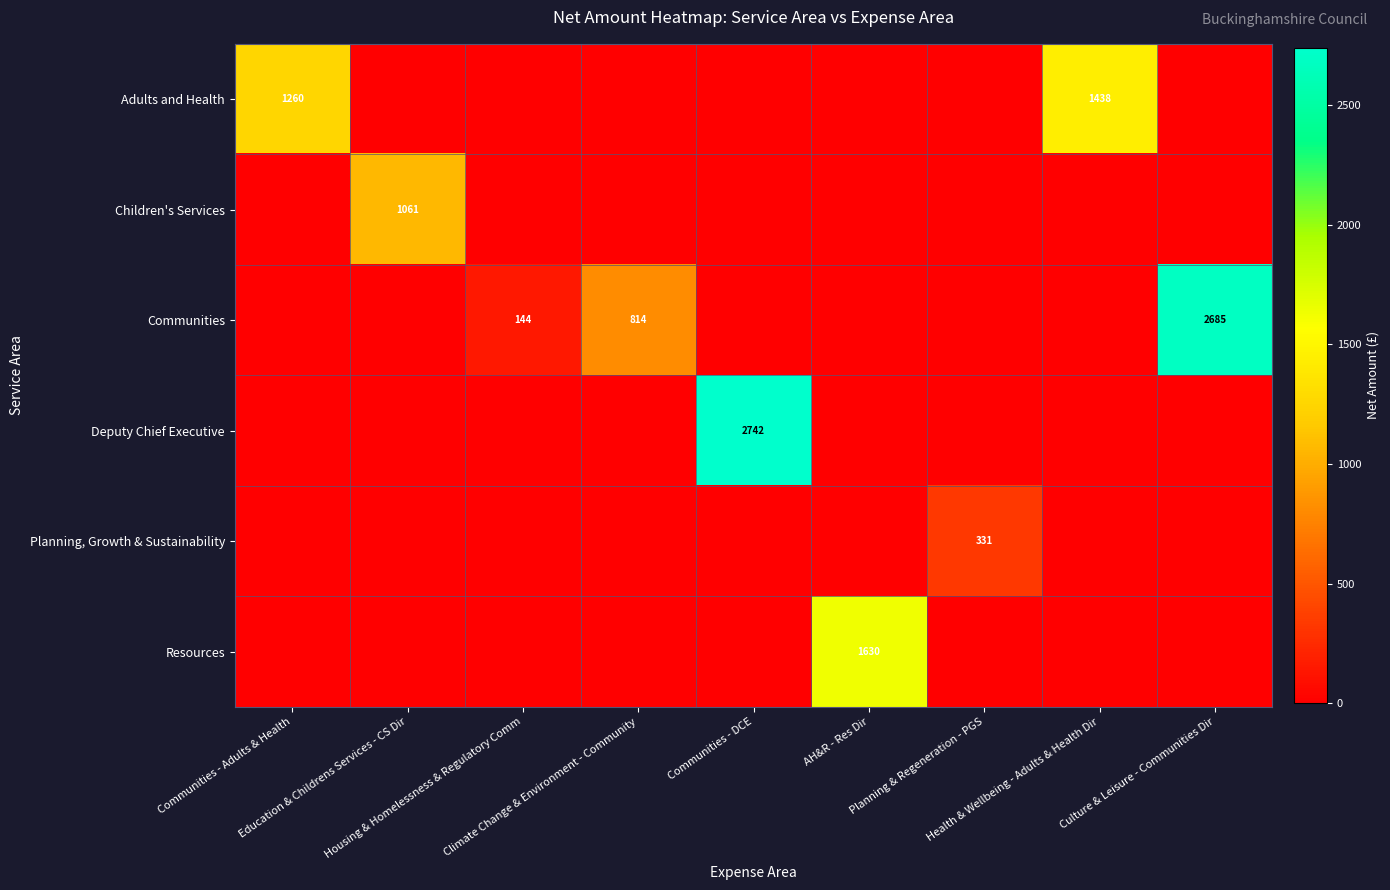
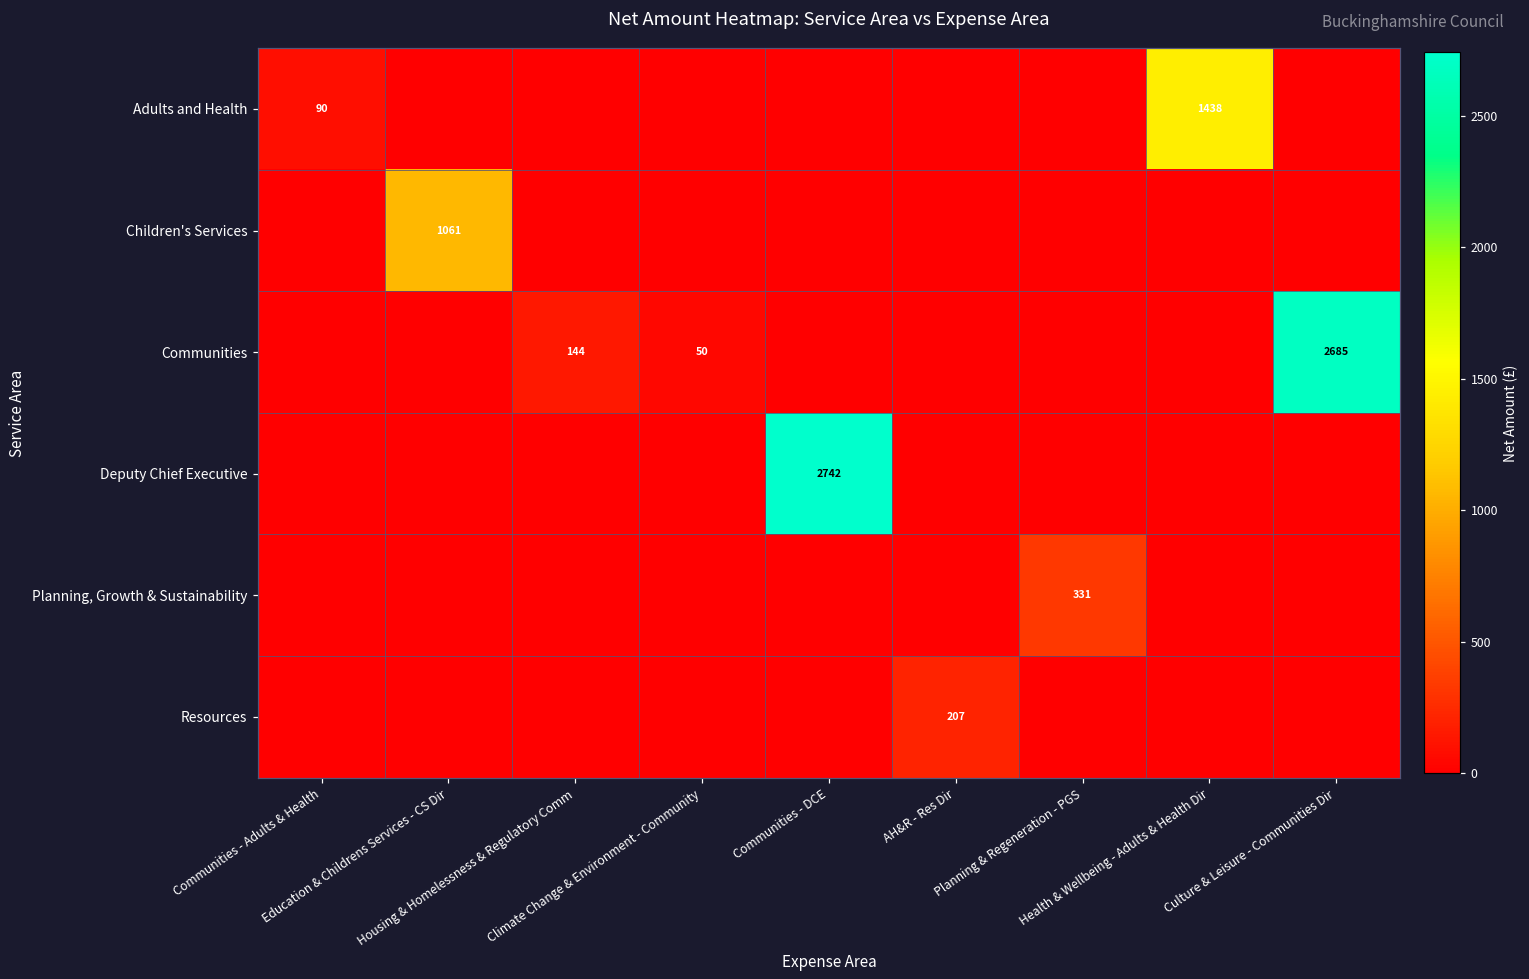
Adults and Health, Communities - Adults & Health: 1260 -> 90
Communities, Climate Change & Environment - Community: 814 -> 50
Resources, AH&R - Res Dir: 1630 -> 207
